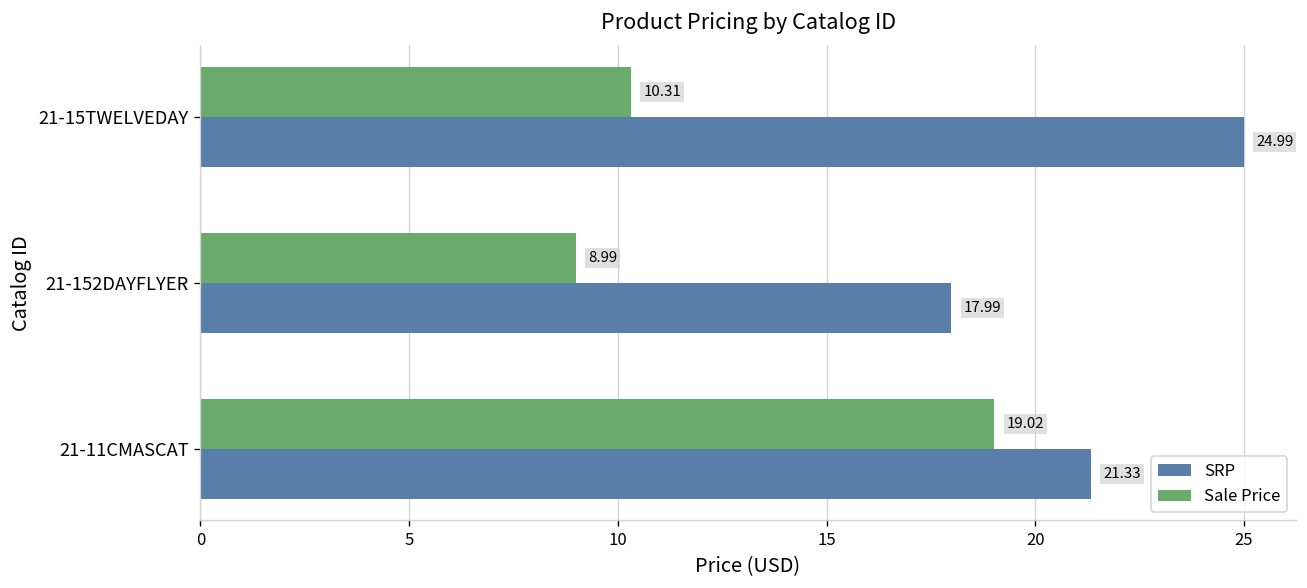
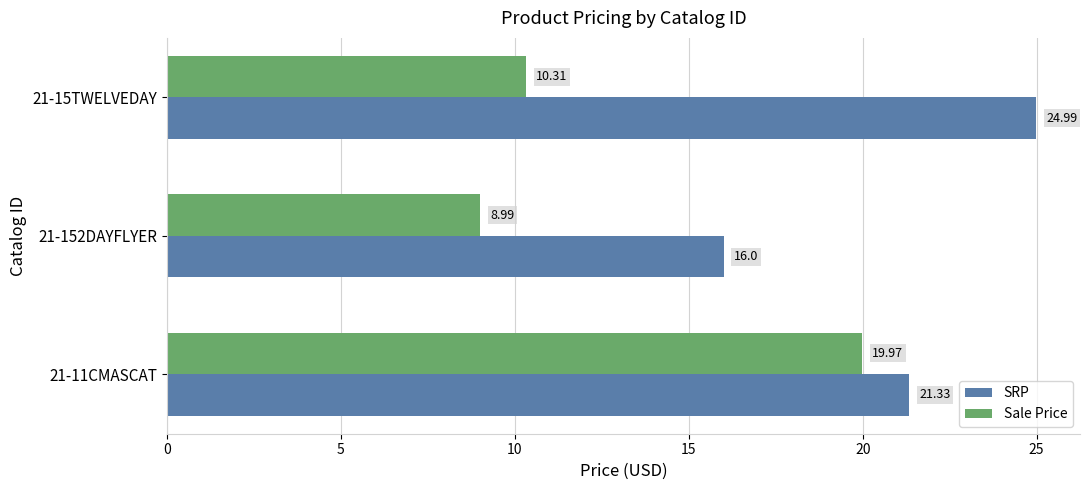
SRP, 21-152DAYFLYER: 17.99 -> 16.0
Sale Price, 21-11CMASCAT: 19.02 -> 19.97
